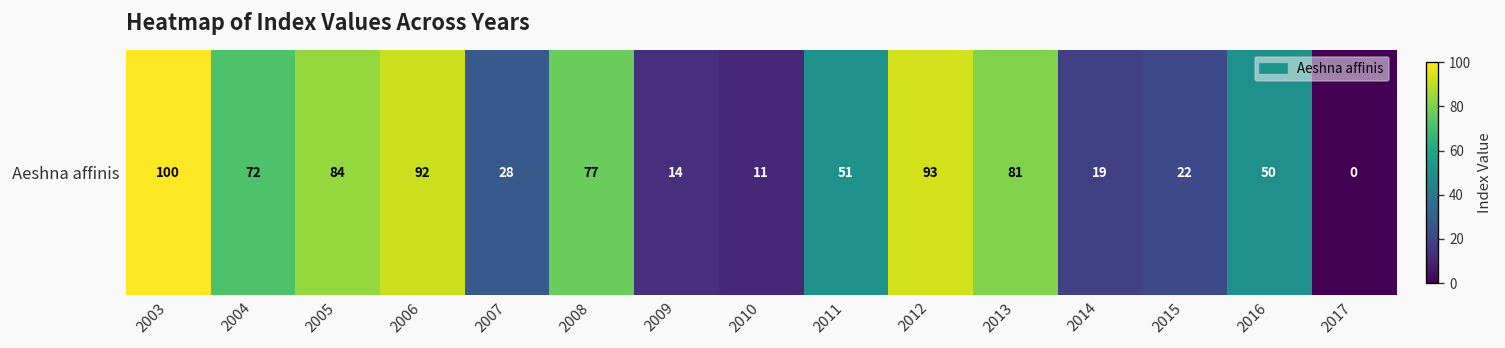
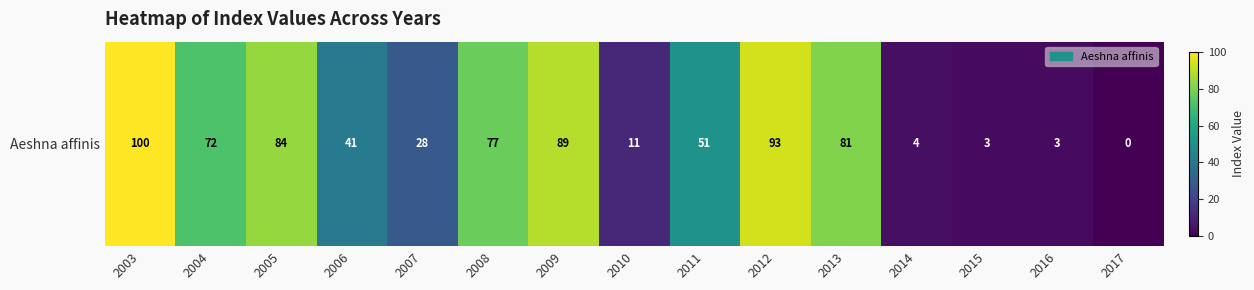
Aeshna affinis, 2006: 92 -> 41
Aeshna affinis, 2009: 14 -> 89
Aeshna affinis, 2014: 19 -> 4
Aeshna affinis, 2015: 22 -> 3
Aeshna affinis, 2016: 50 -> 3
